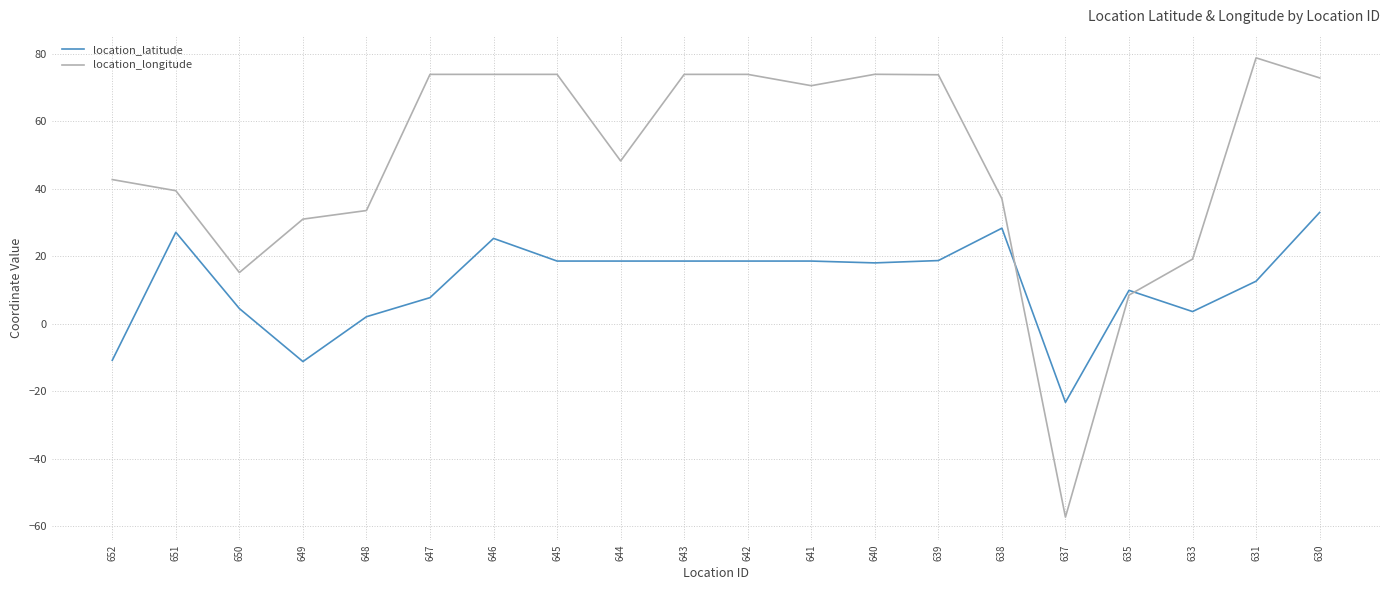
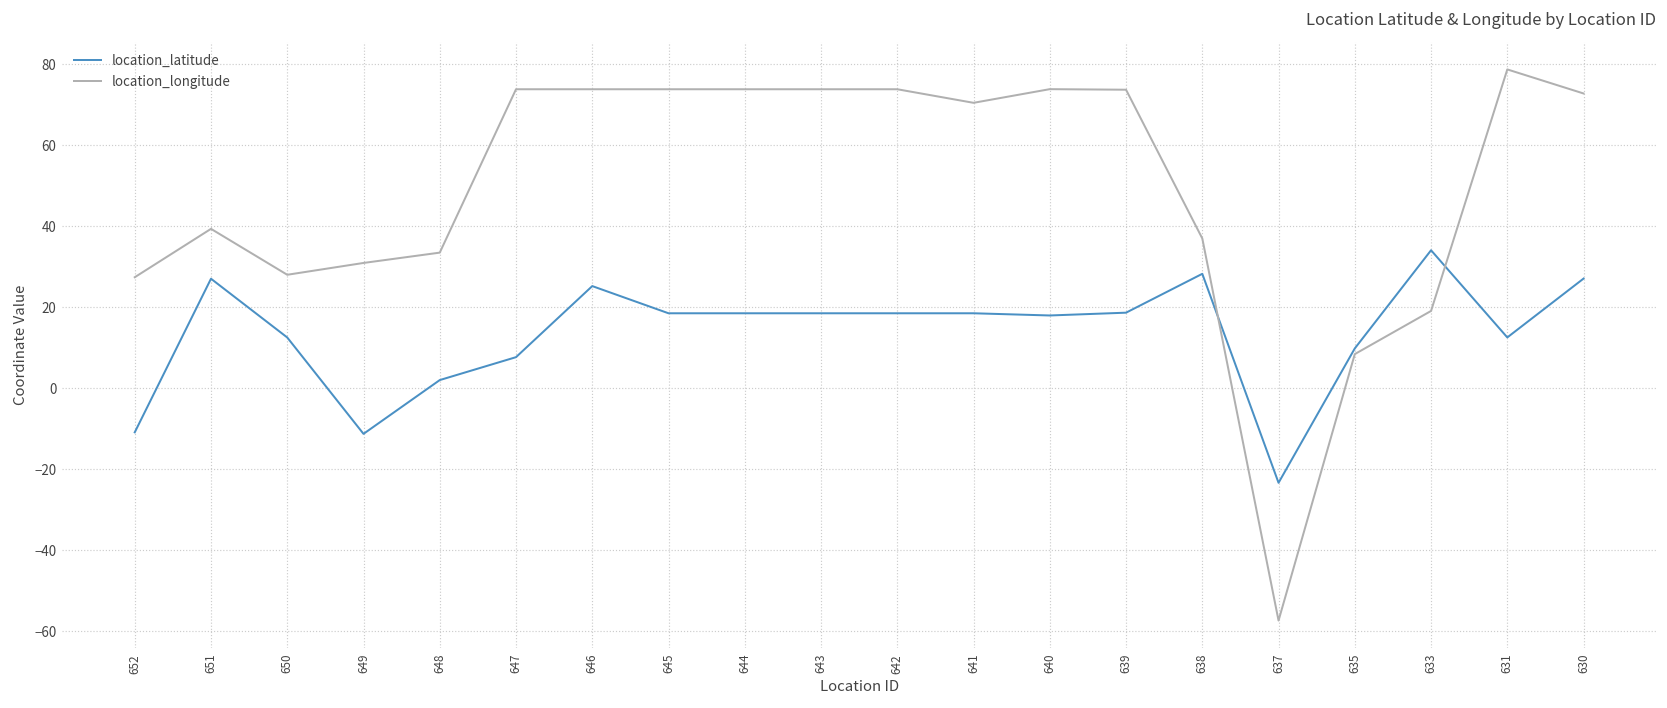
location_longitude, 652: 43 -> 27
location_latitude, 650: 4 -> 13
location_longitude, 650: 15 -> 28
location_longitude, 644: 48 -> 74
location_latitude, 633: 4 -> 34
location_latitude, 630: 33 -> 27
